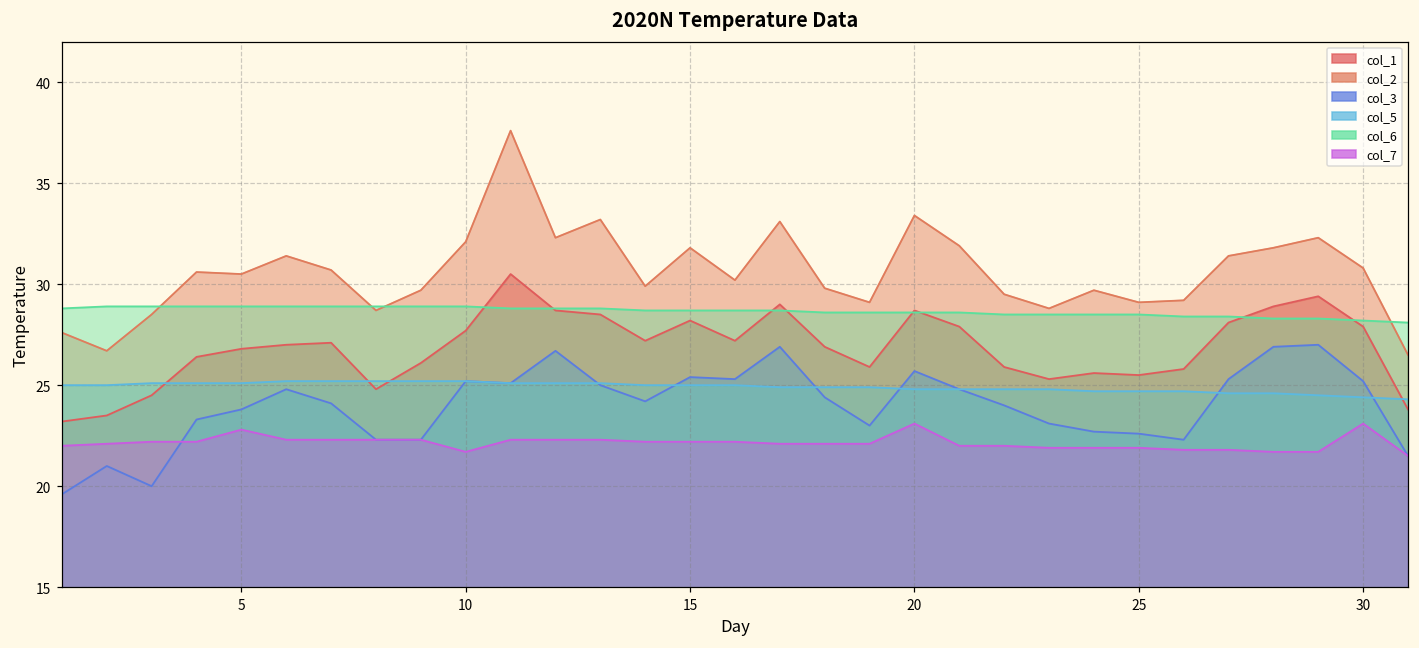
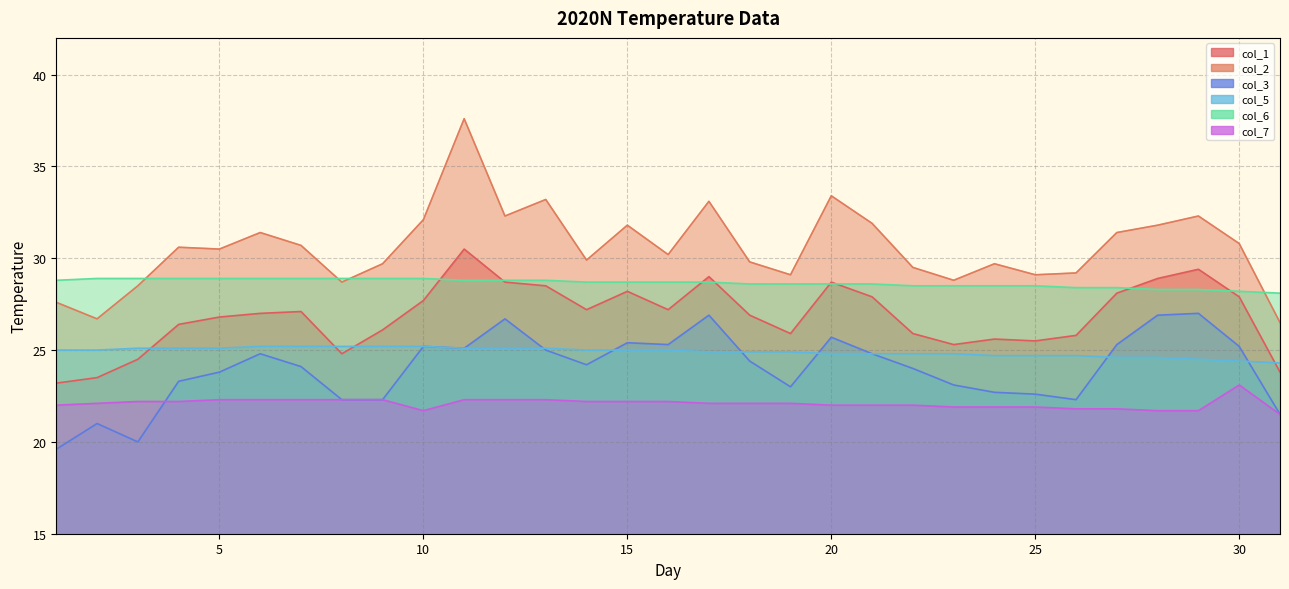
col_7, 5: 22.8 -> 22.3
col_7, 20: 23.1 -> 22.0
